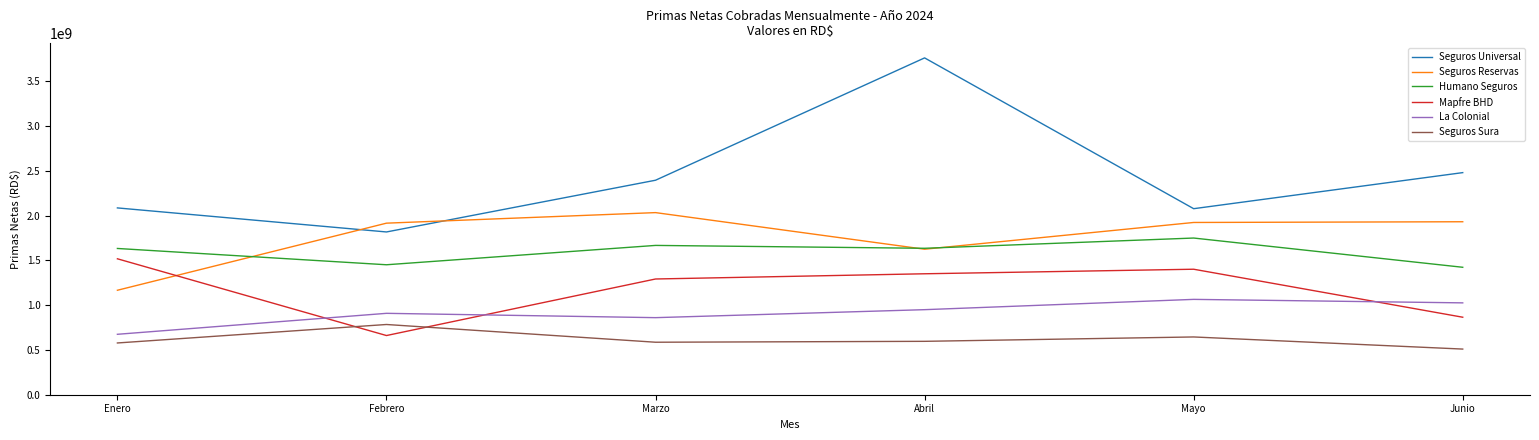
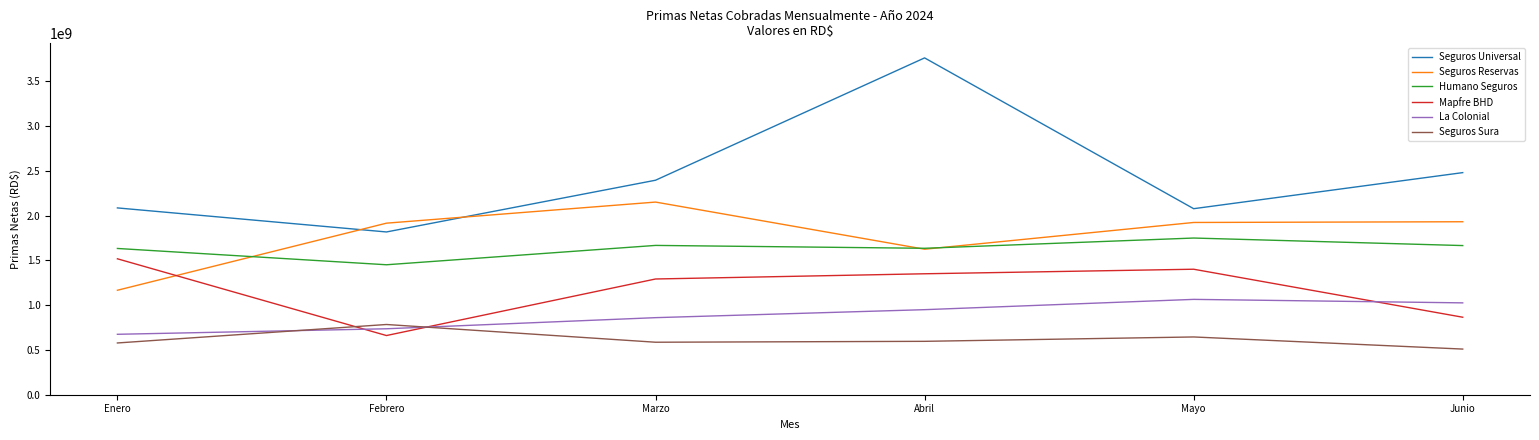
La Colonial, Febrero: 900000000 -> 700000000
Seguros Reservas, Marzo: 2000000000 -> 2200000000
Humano Seguros, Junio: 1400000000 -> 1700000000
